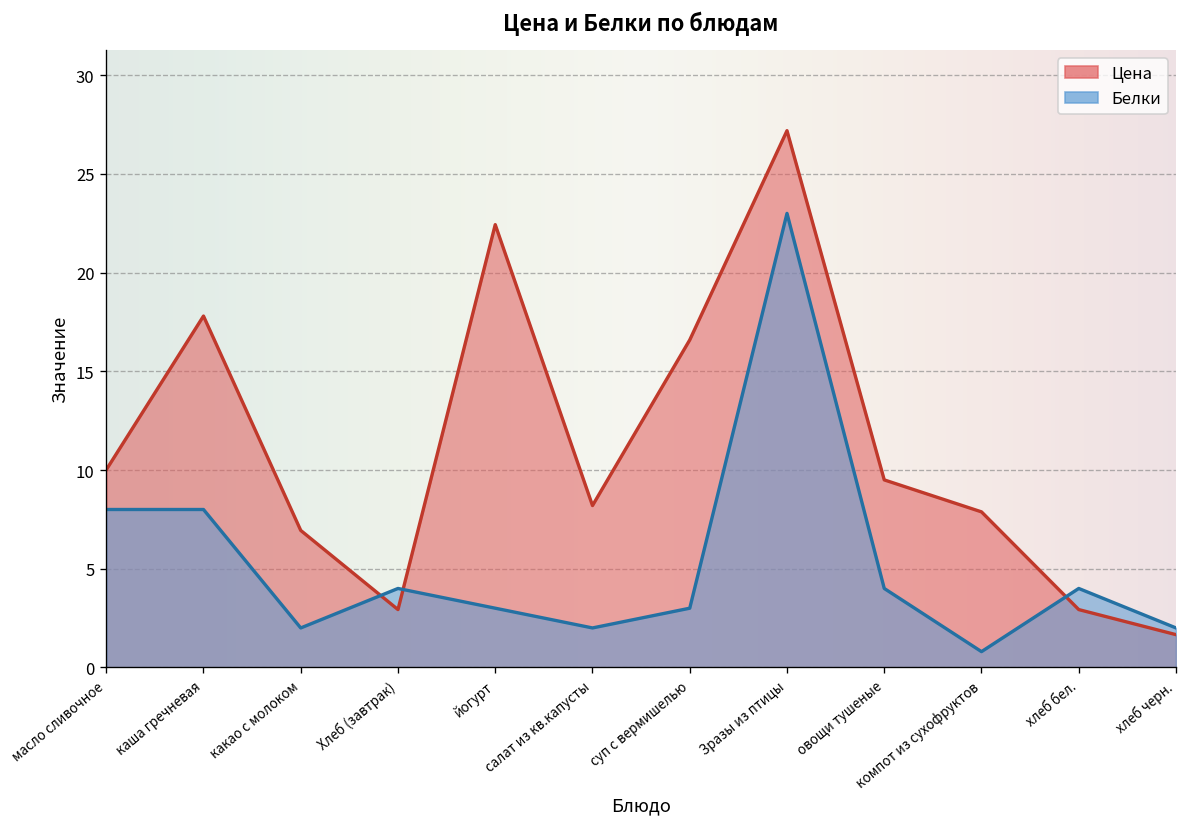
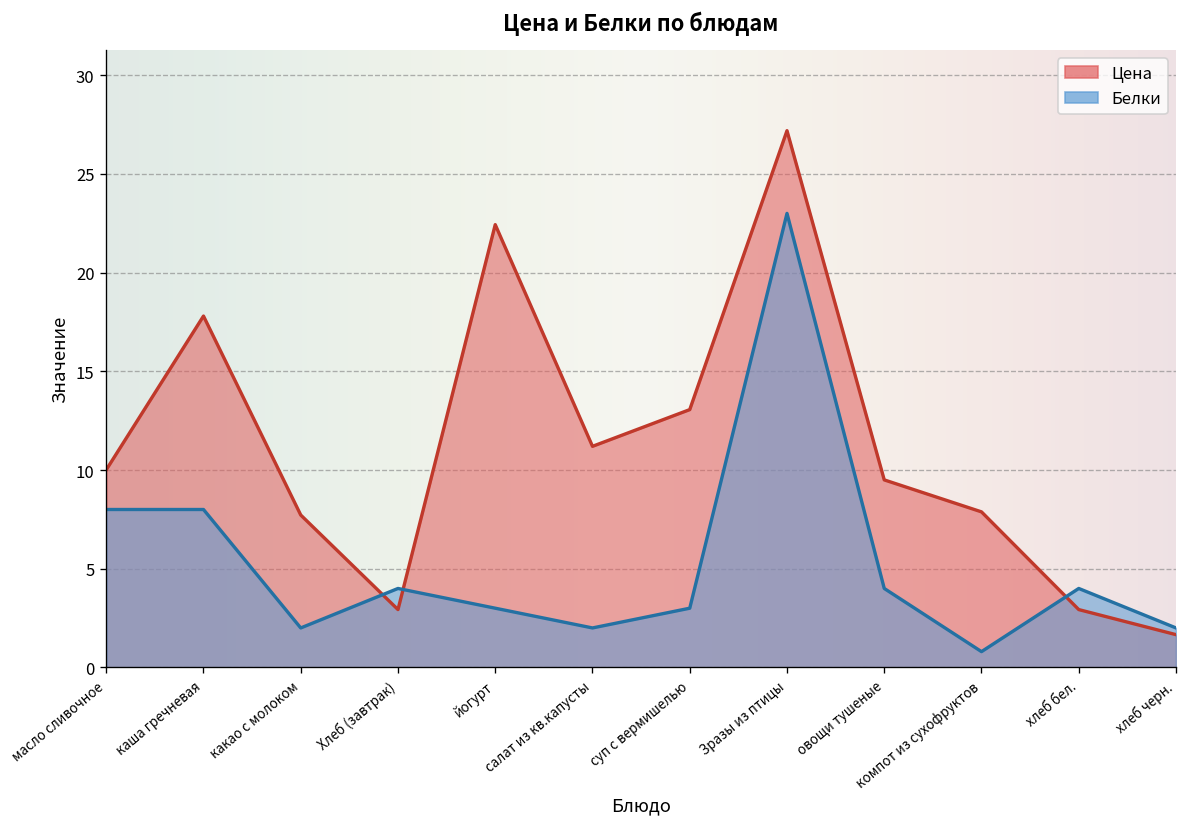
Цена, какао с молоком: 6.9 -> 7.7
Цена, салат из кв.капусты: 8.2 -> 11.2
Цена, суп с вермишелью: 16.6 -> 13.1
